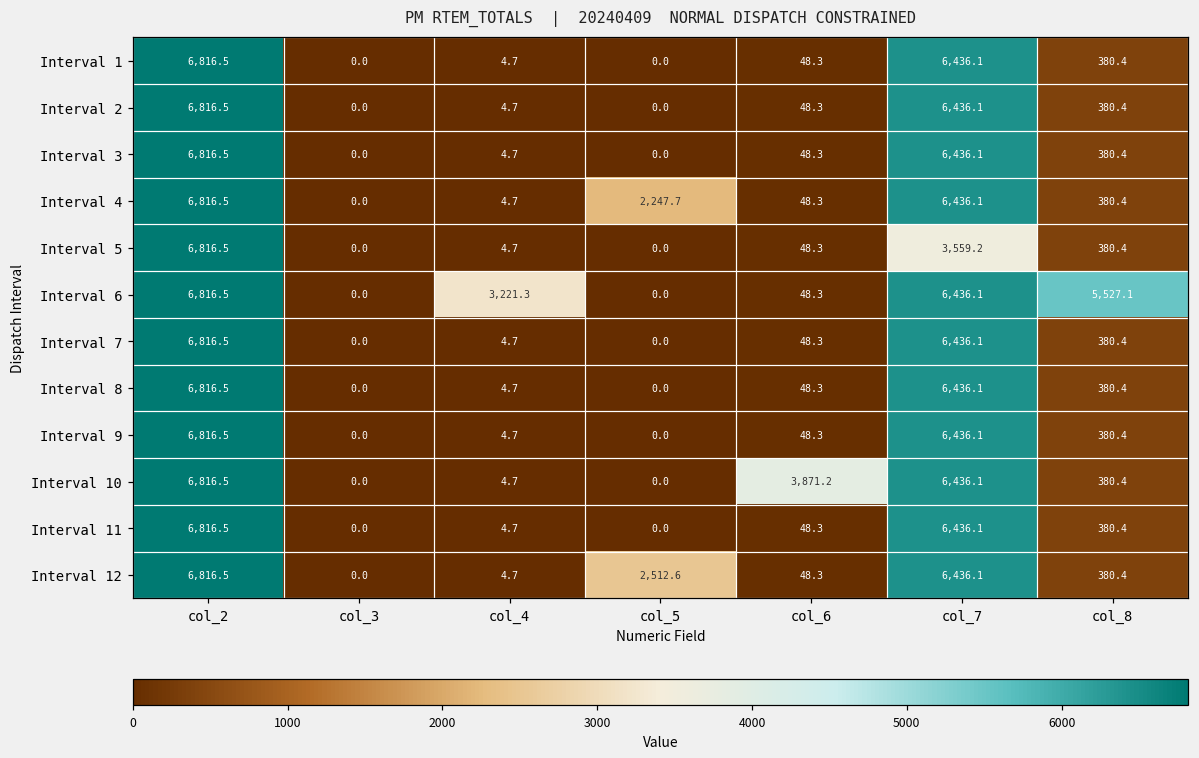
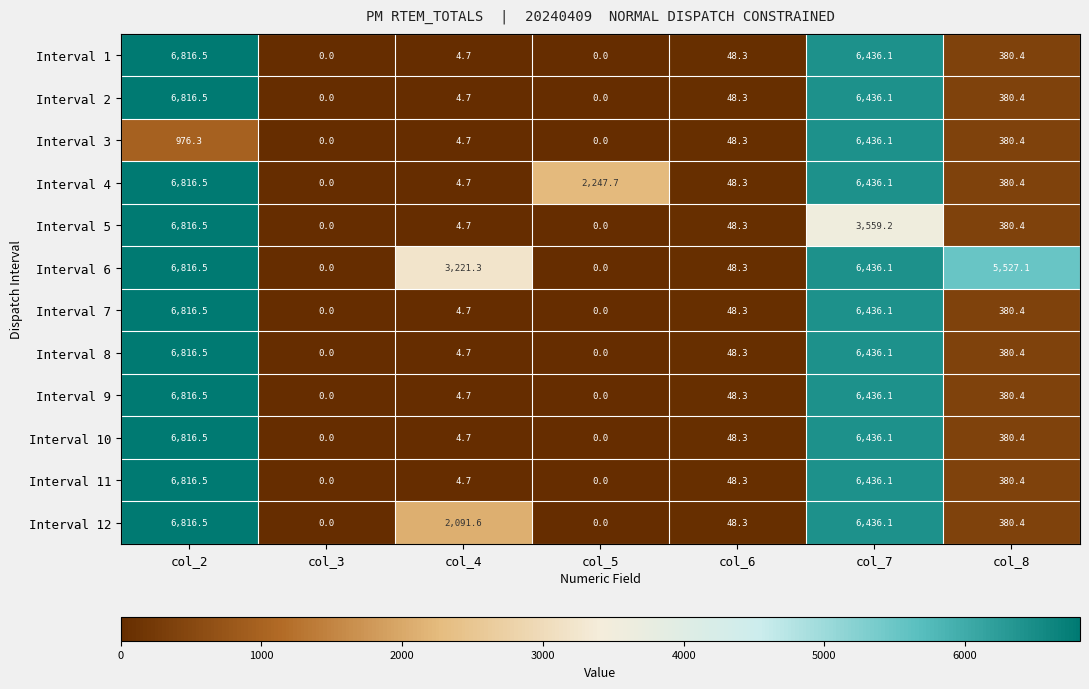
Interval 3, col_2: 6,816.5 -> 976.3
Interval 10, col_6: 3,871.2 -> 48.3
Interval 12, col_4: 4.7 -> 2,091.6
Interval 12, col_5: 2,512.6 -> 0.0
